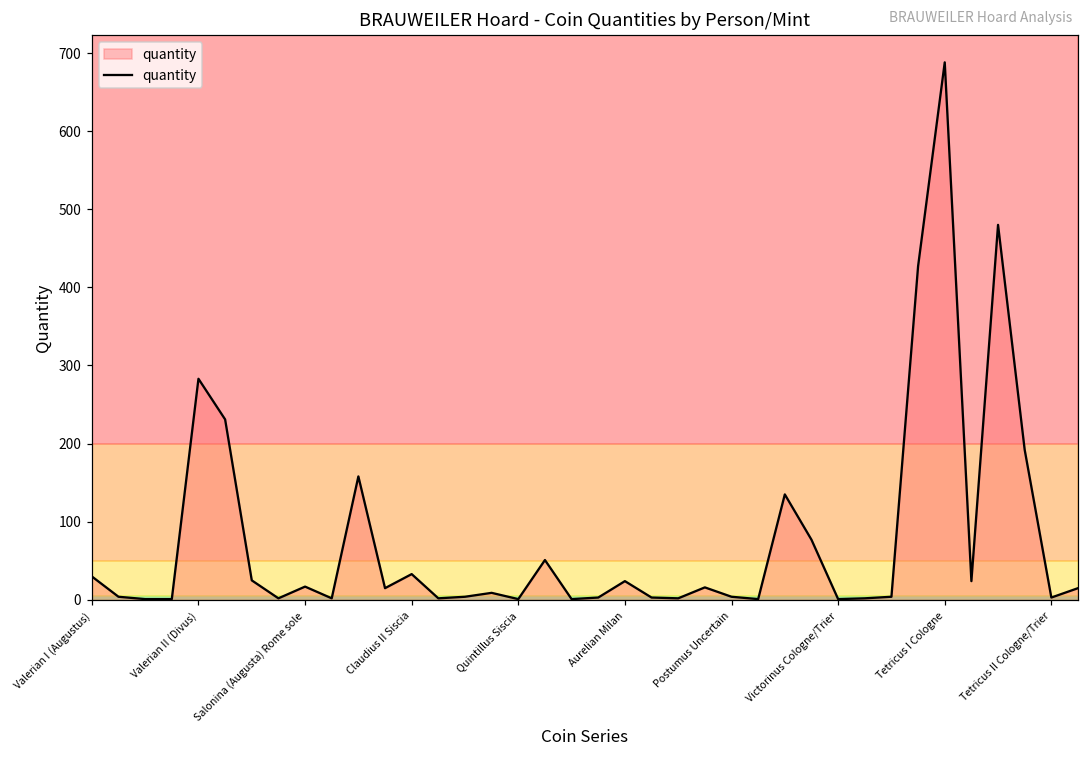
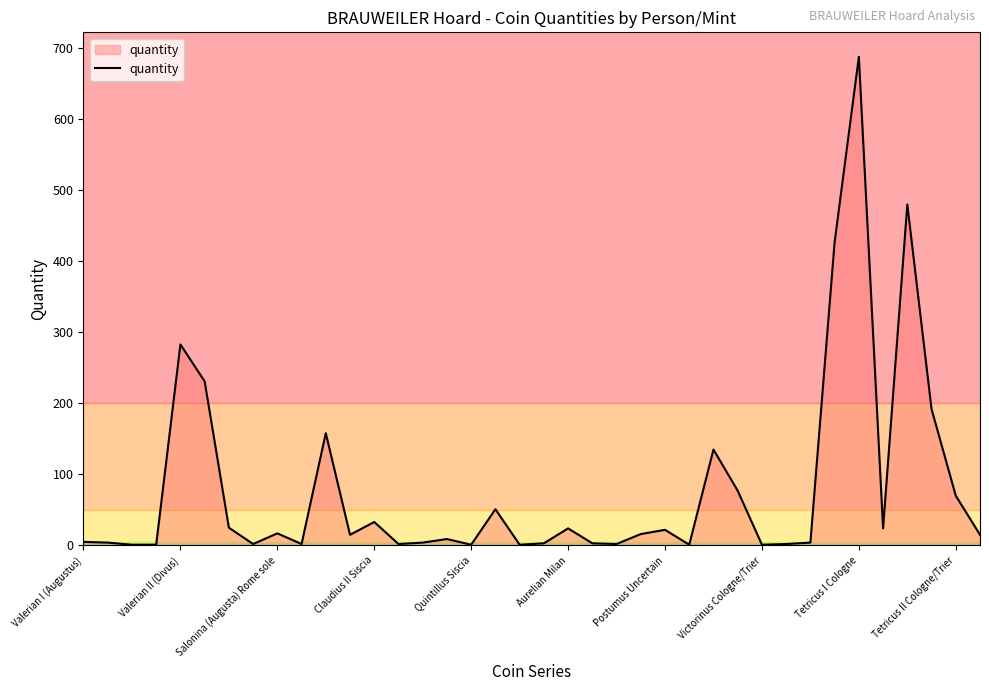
Valerian I (Augustus): 30 -> 10
Postumus Uncertain: 0 -> 20
Tetricus II Cologne/Trier: 0 -> 70
